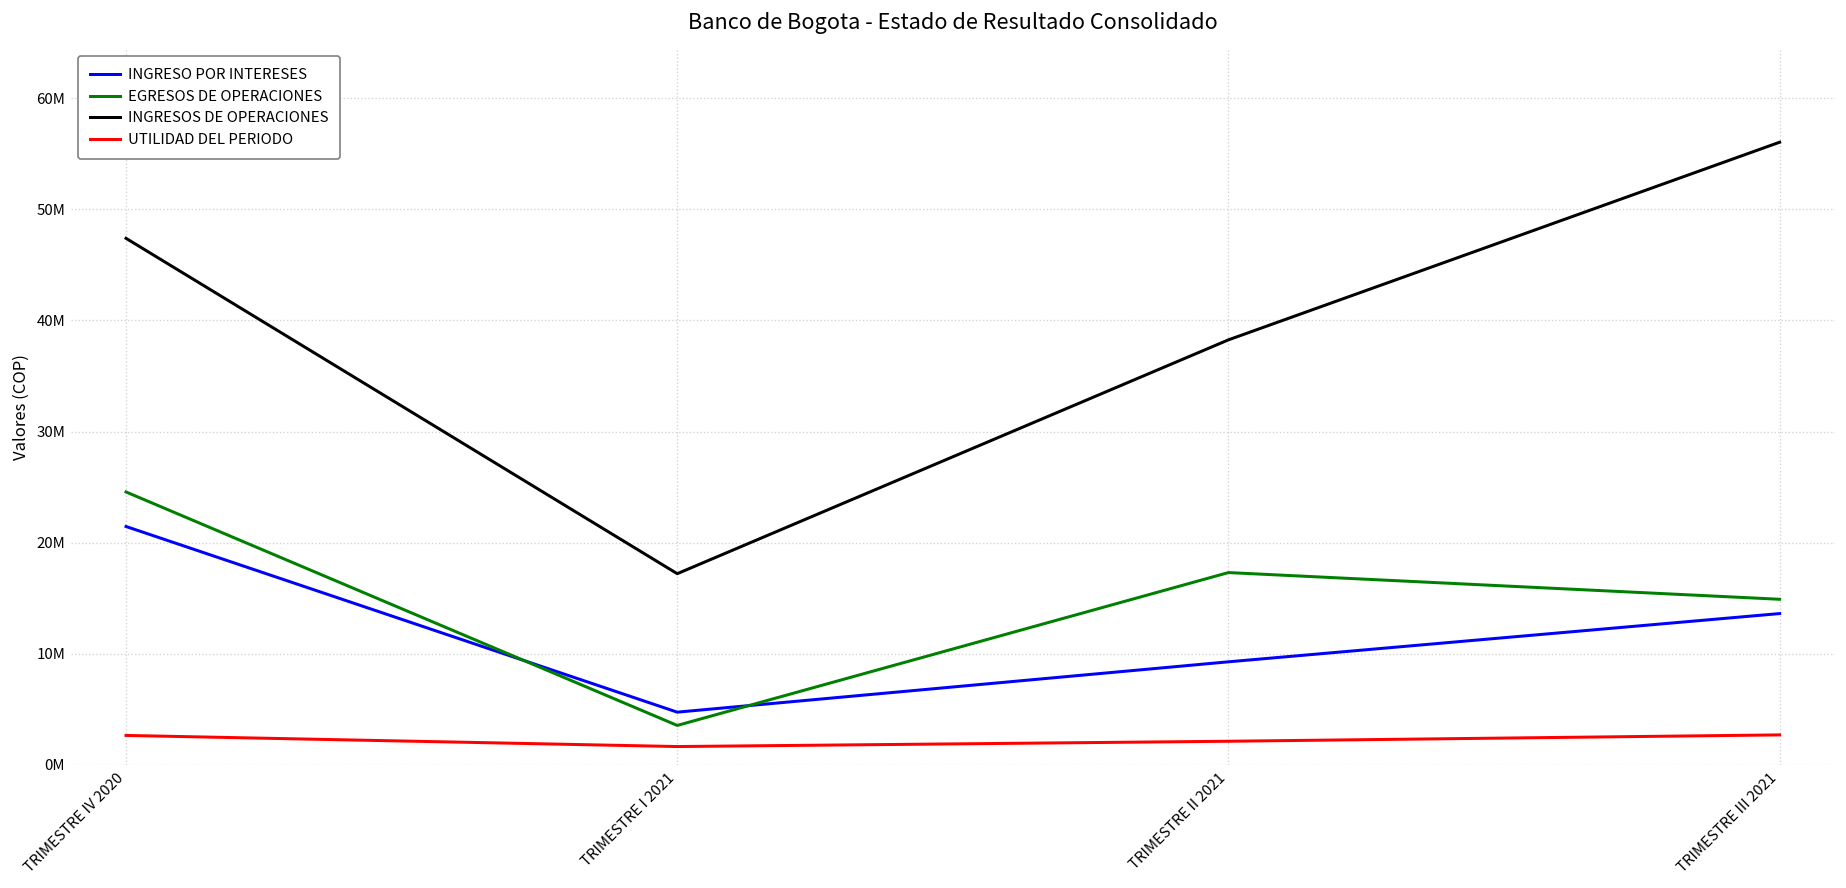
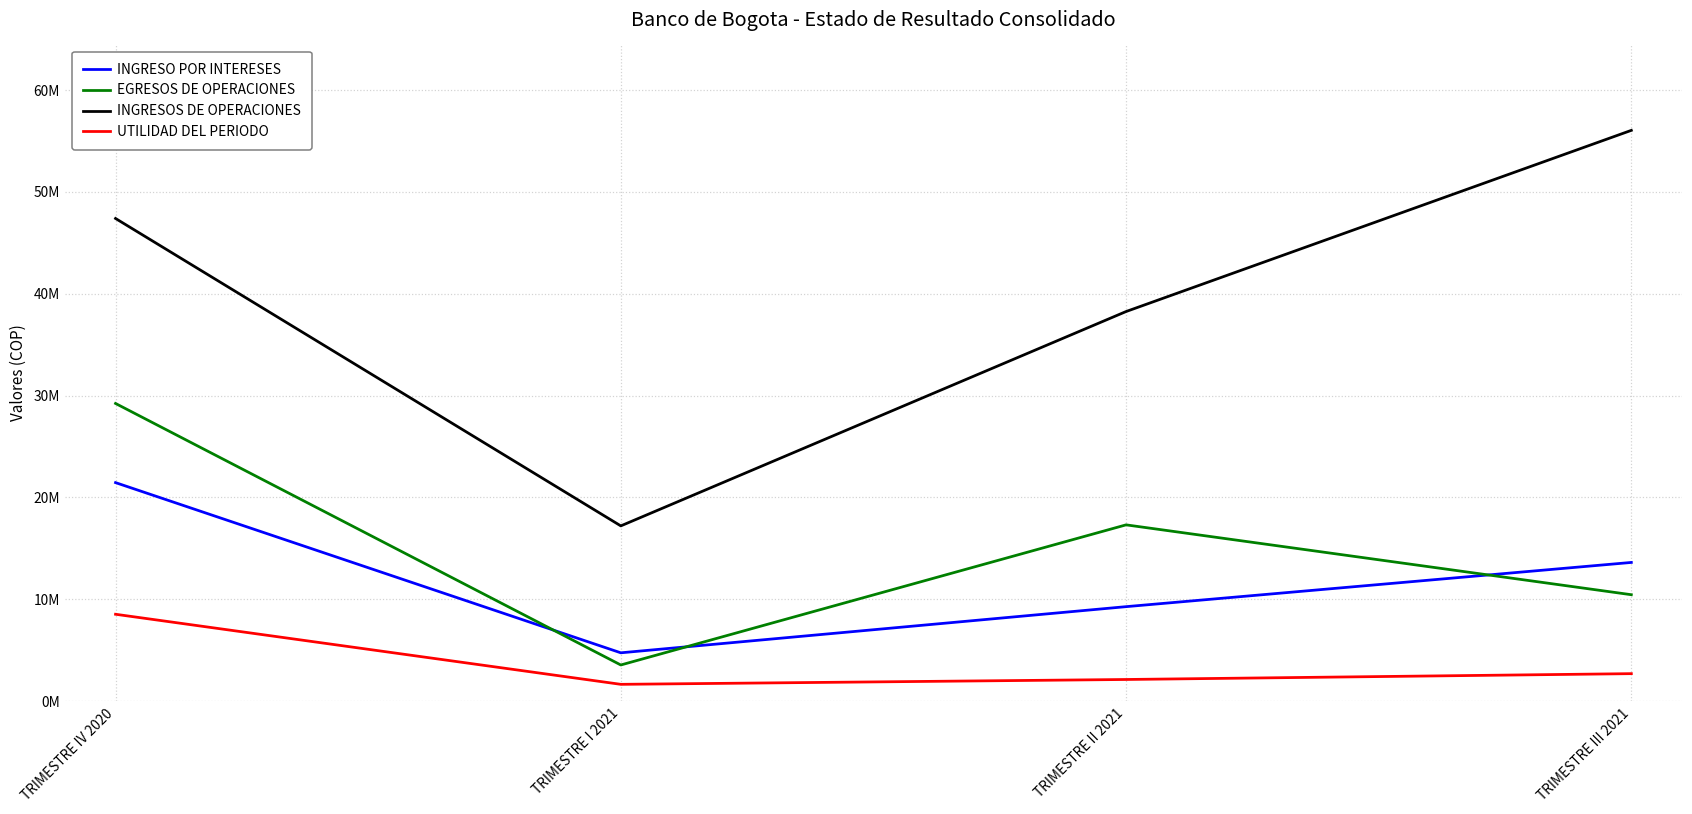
EGRESOS DE OPERACIONES, TRIMESTRE IV 2020: 25000000 -> 29000000
UTILIDAD DEL PERIODO, TRIMESTRE IV 2020: 3000000 -> 9000000
EGRESOS DE OPERACIONES, TRIMESTRE III 2021: 15000000 -> 10000000
